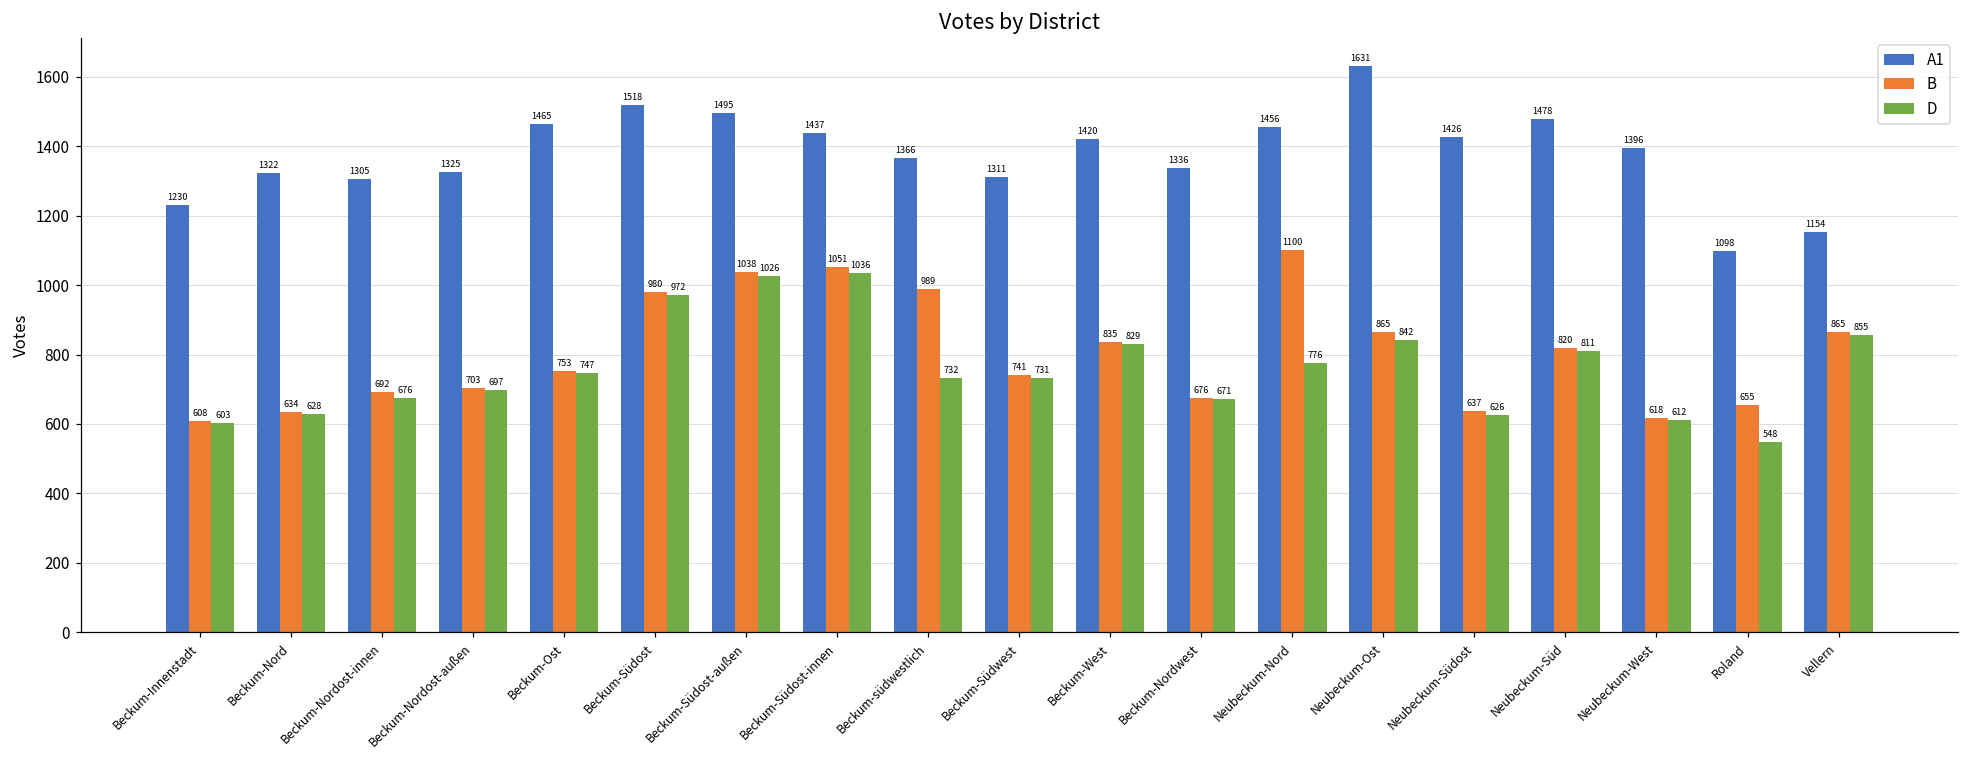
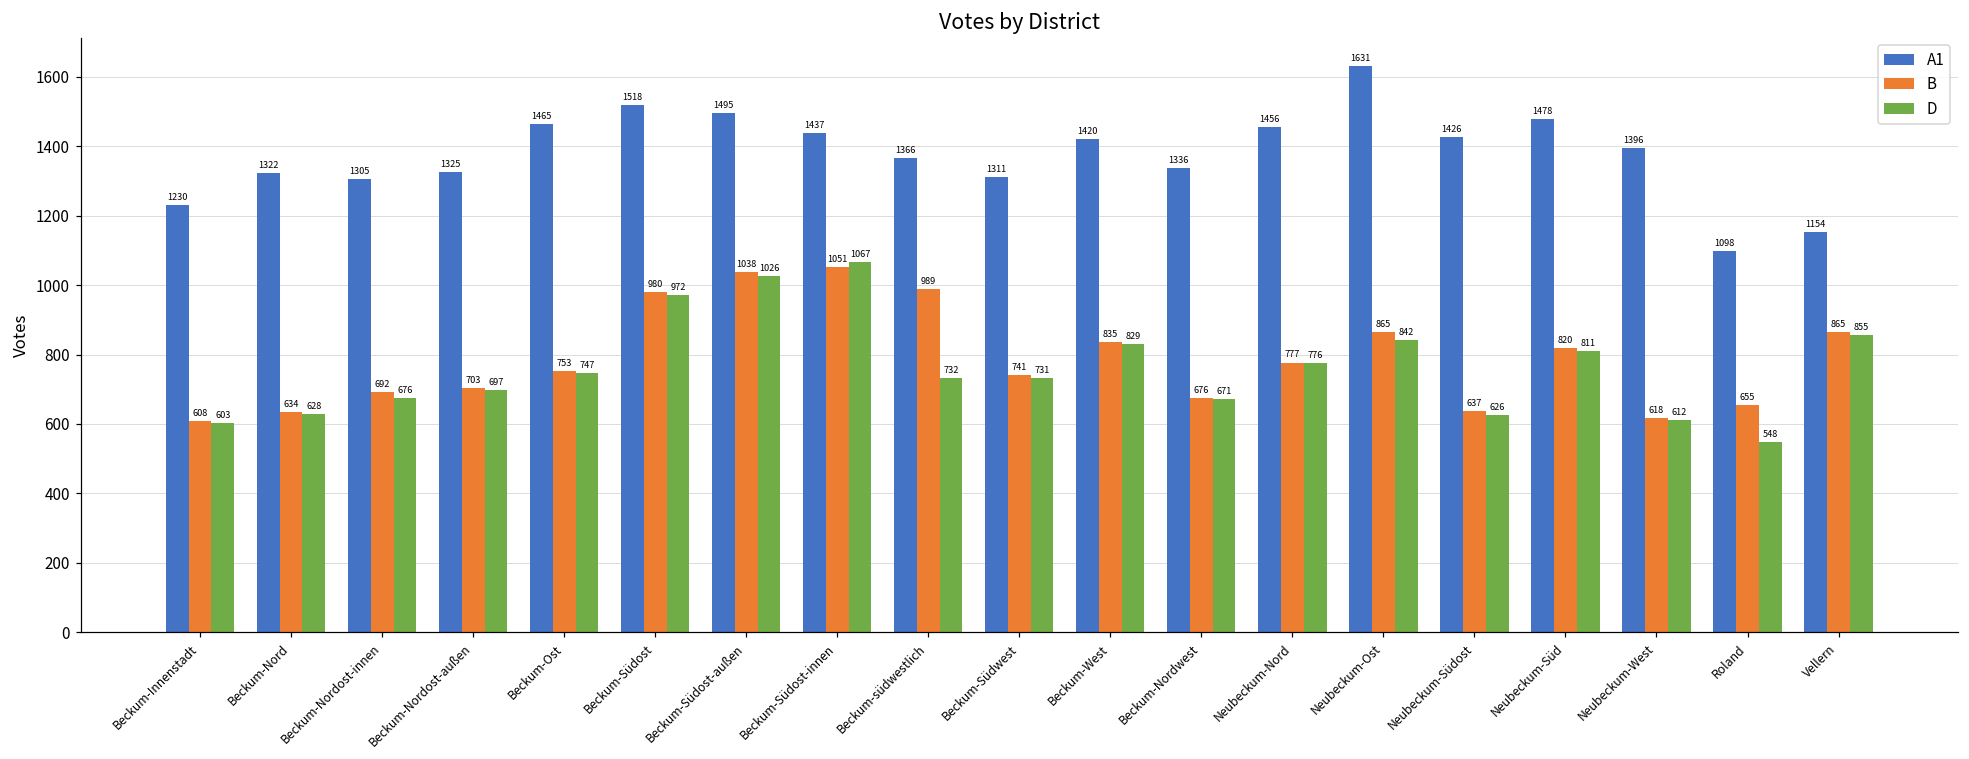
D, Beckum-Südost-innen: 1036 -> 1067
B, Neubeckum-Nord: 1100 -> 777
